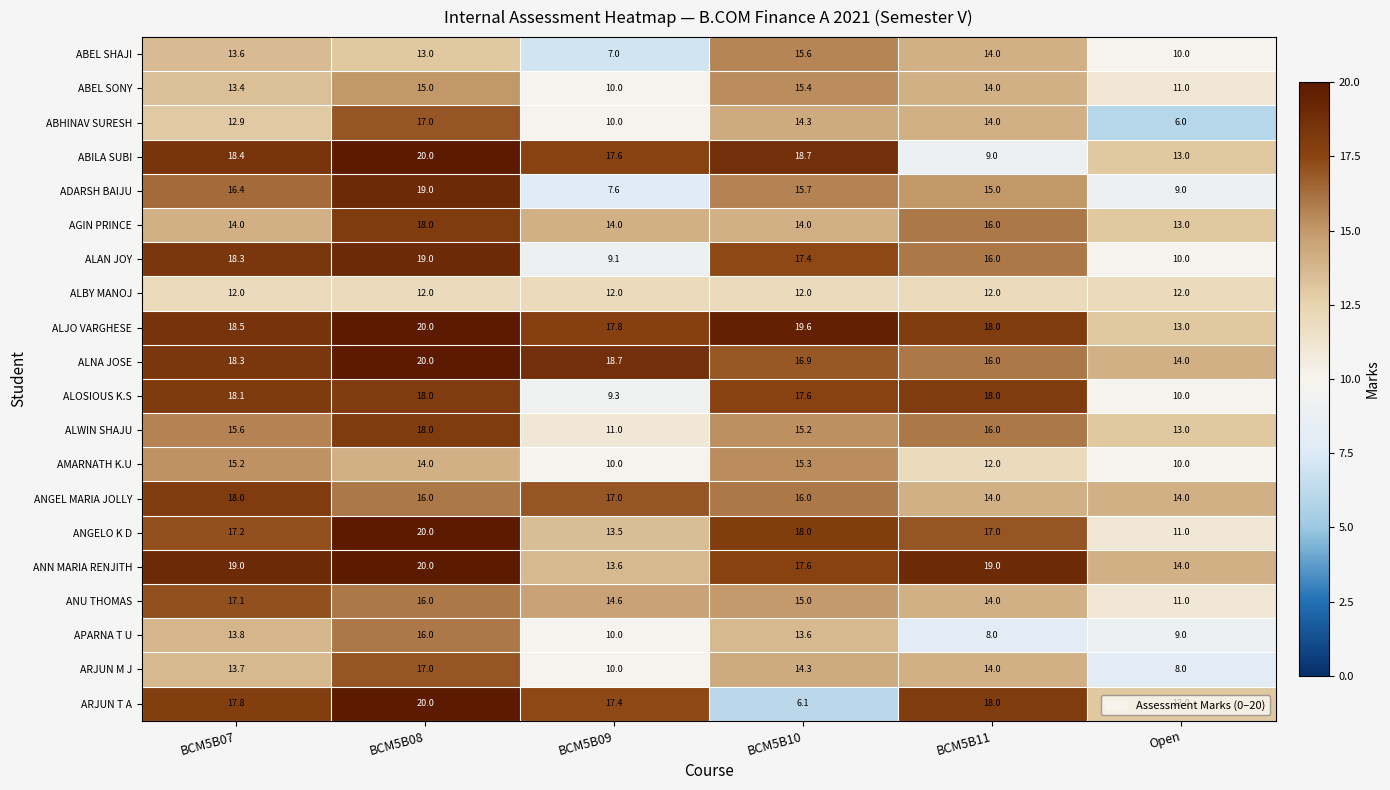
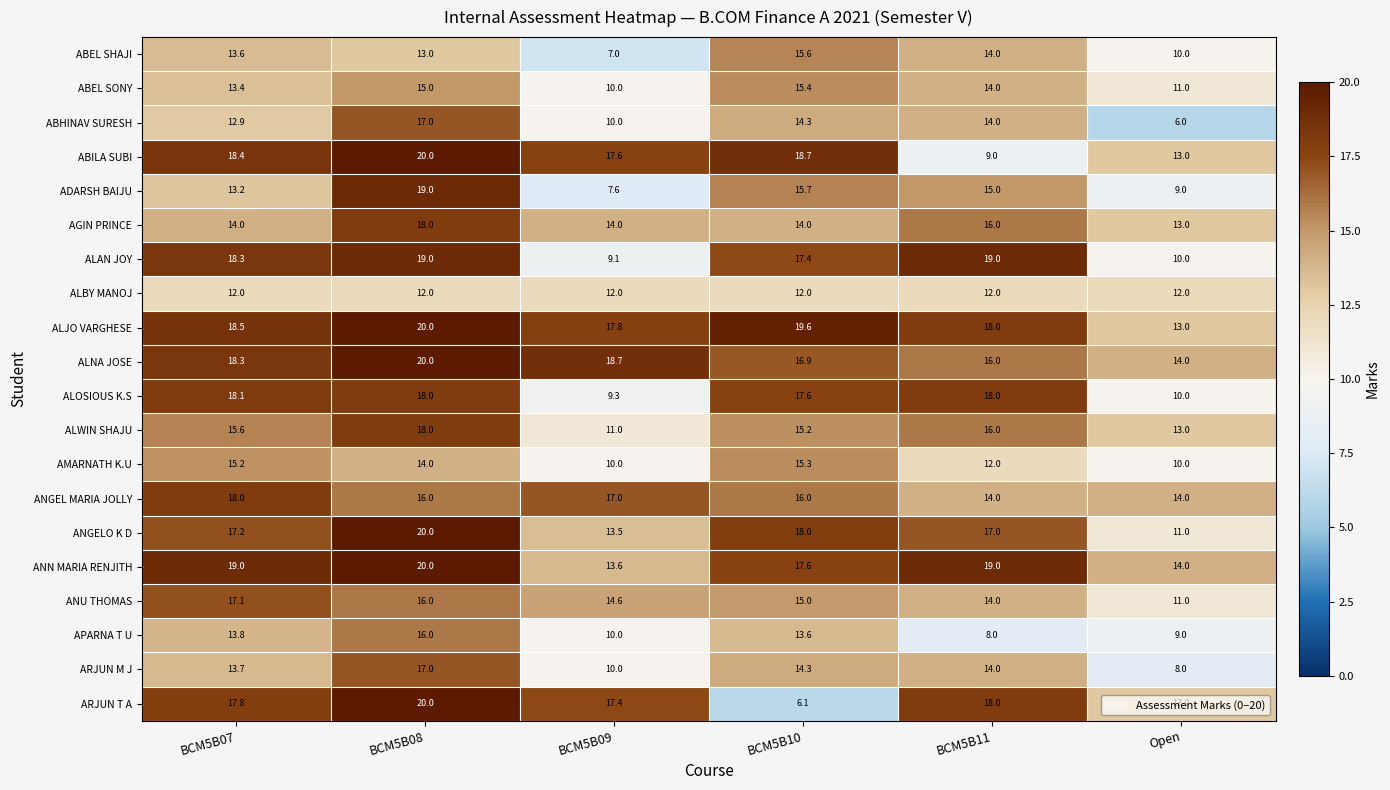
ADARSH BAIJU, BCM5B07: 16.4 -> 13.2
ALAN JOY, BCM5B11: 16.0 -> 19.0
